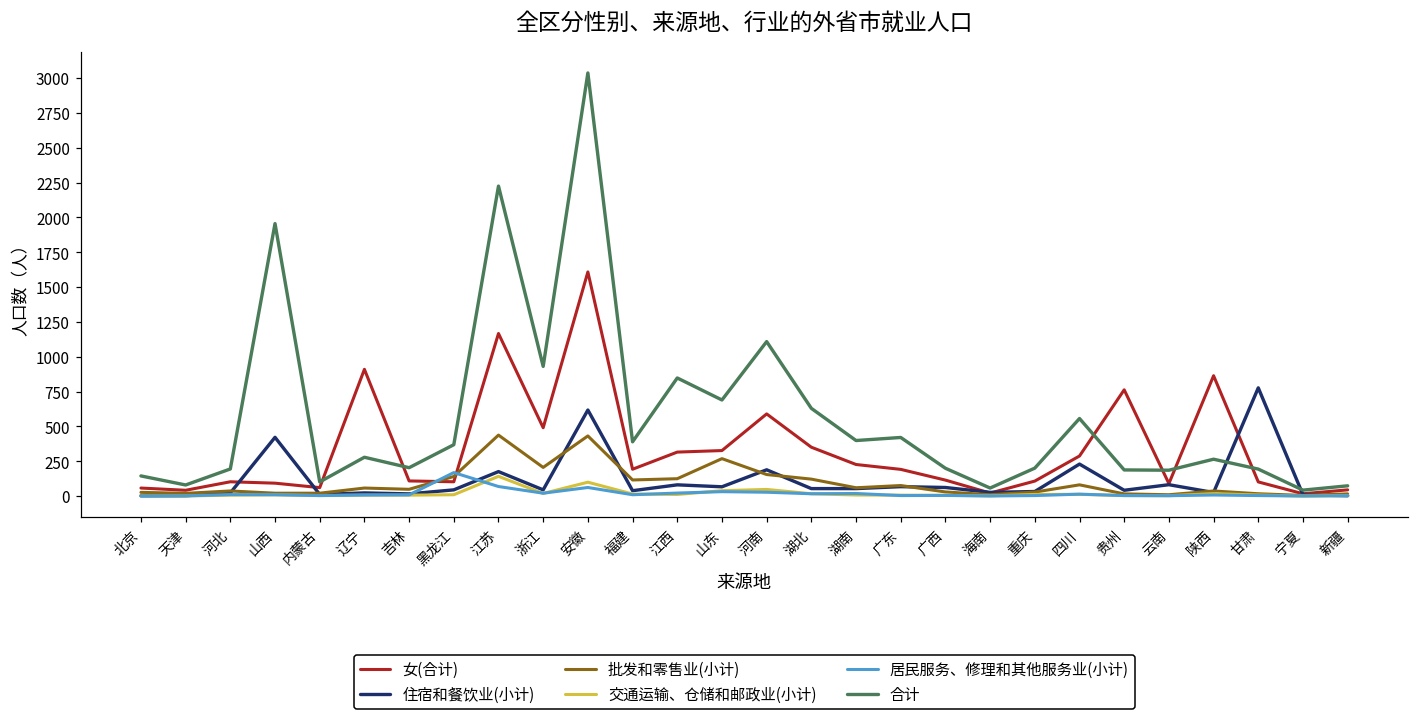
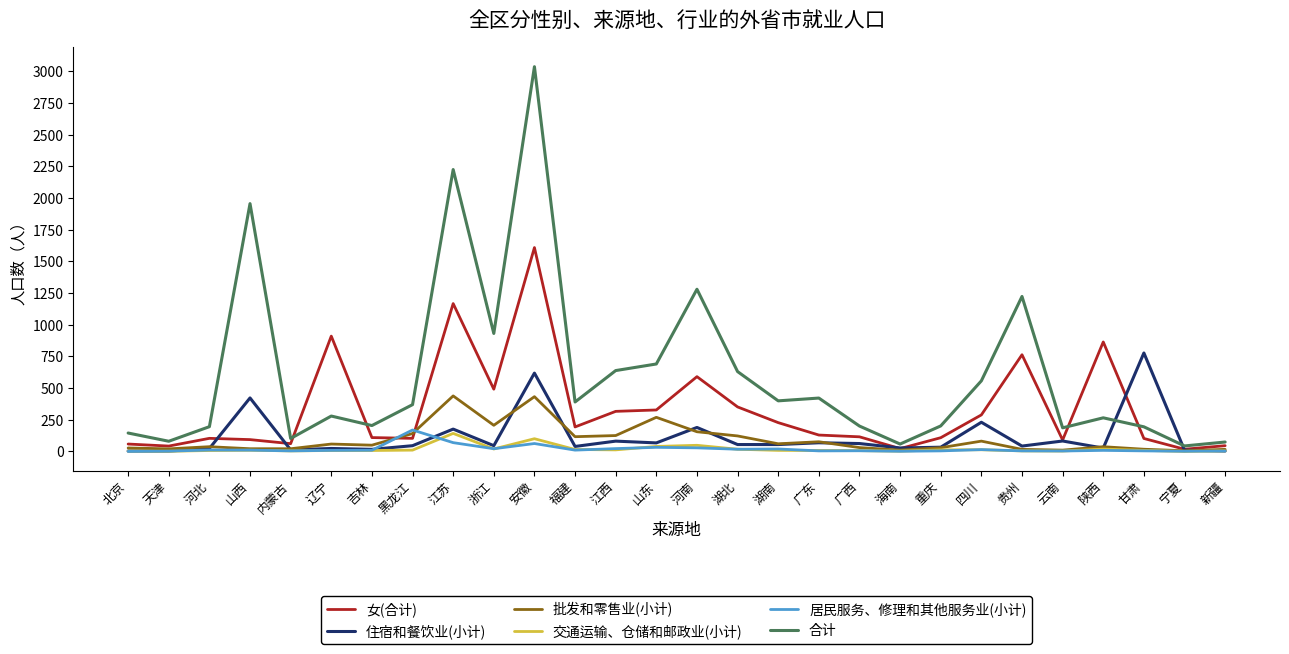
合计, 江西: 850 -> 640
合计, 河南: 1110 -> 1280
女(合计), 广东: 190 -> 130
合计, 贵州: 190 -> 1220
